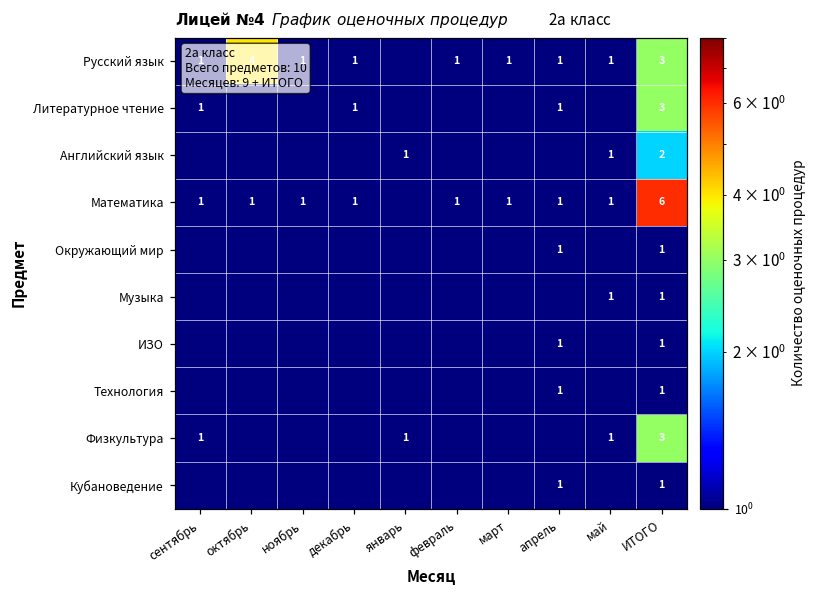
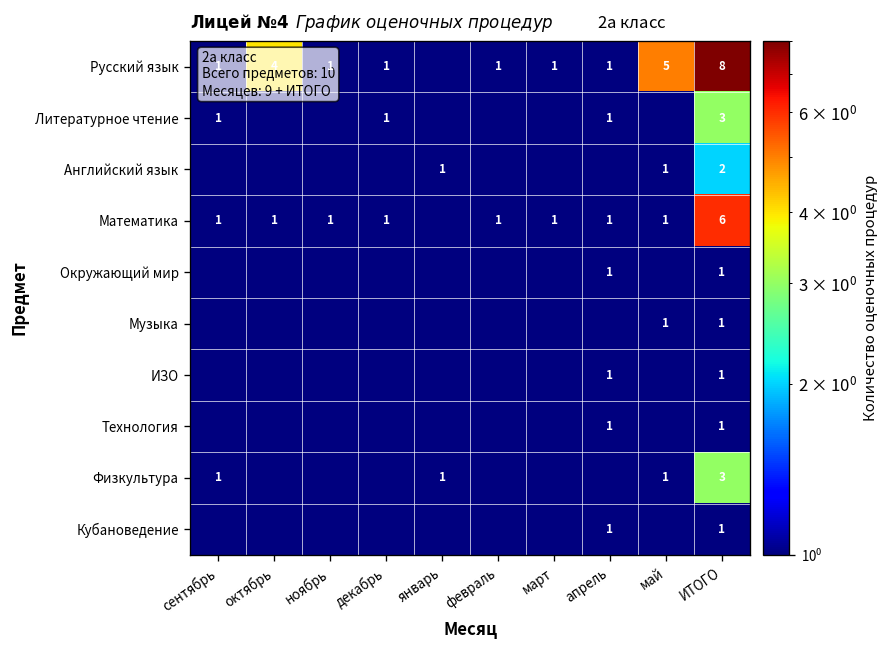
Русский язык, май: 1 -> 5
Русский язык, ИТОГО: 3 -> 8
